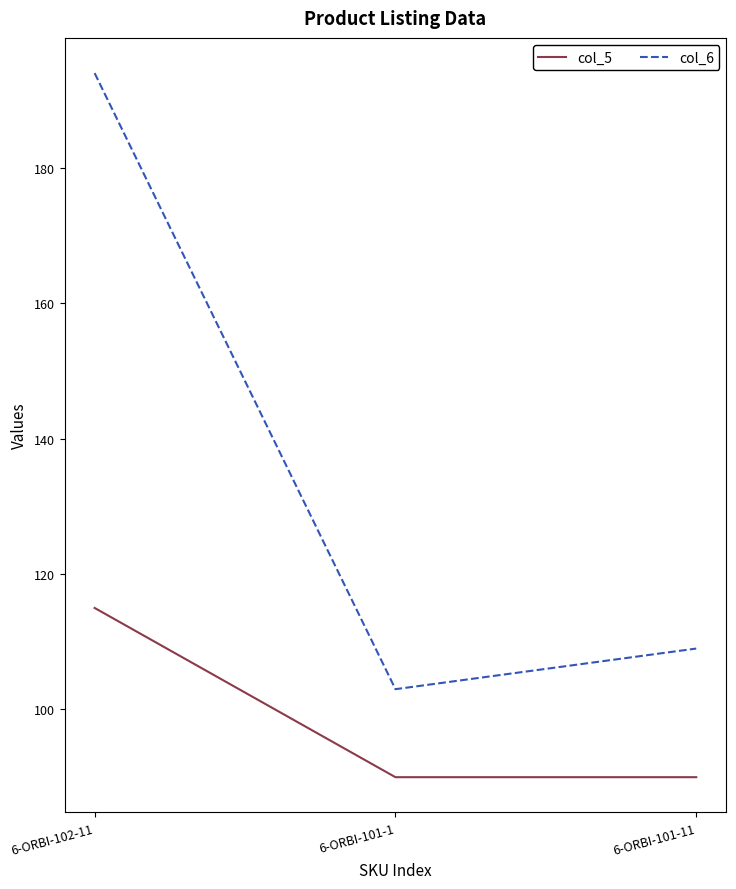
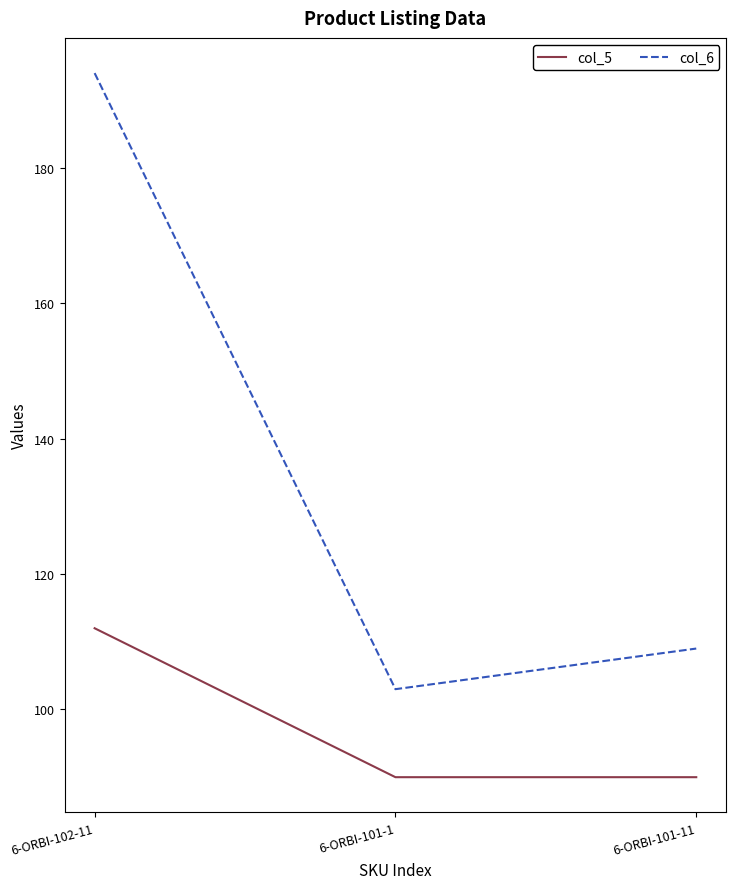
col_5, 6-ORBI-102-11: 115 -> 112
